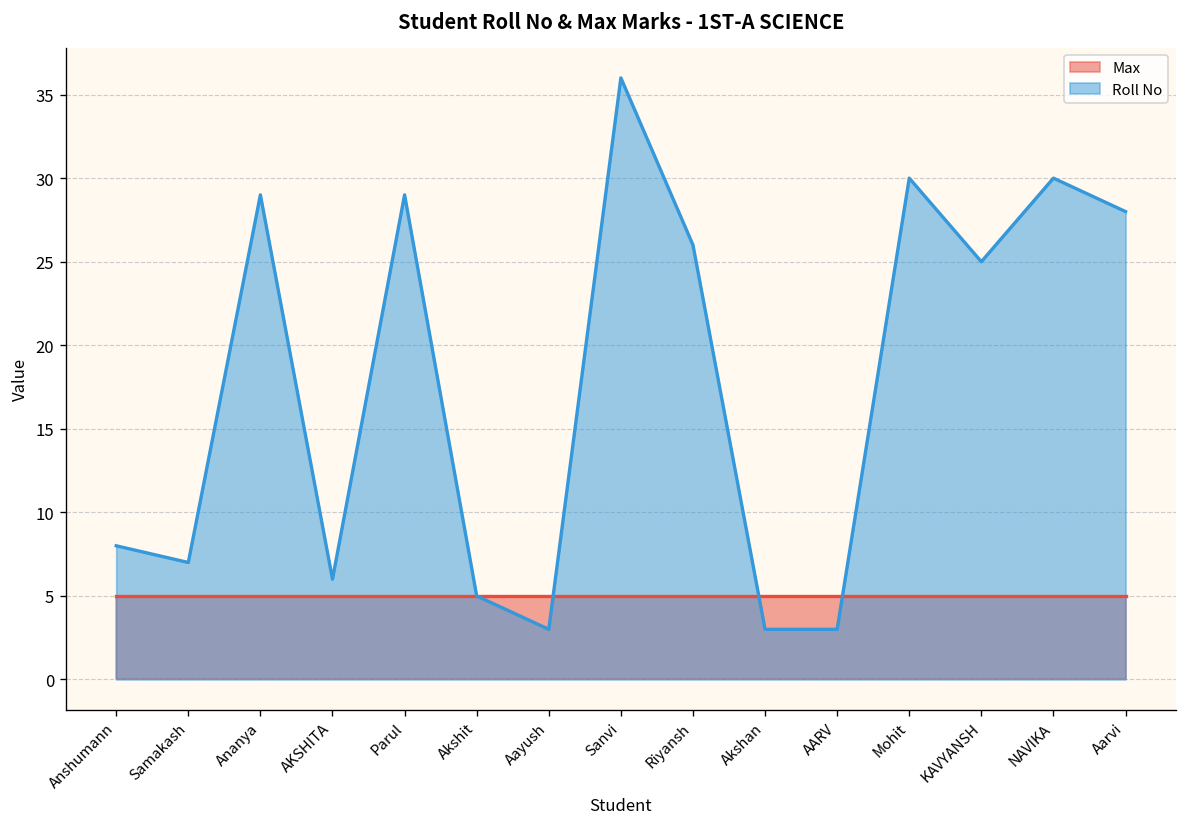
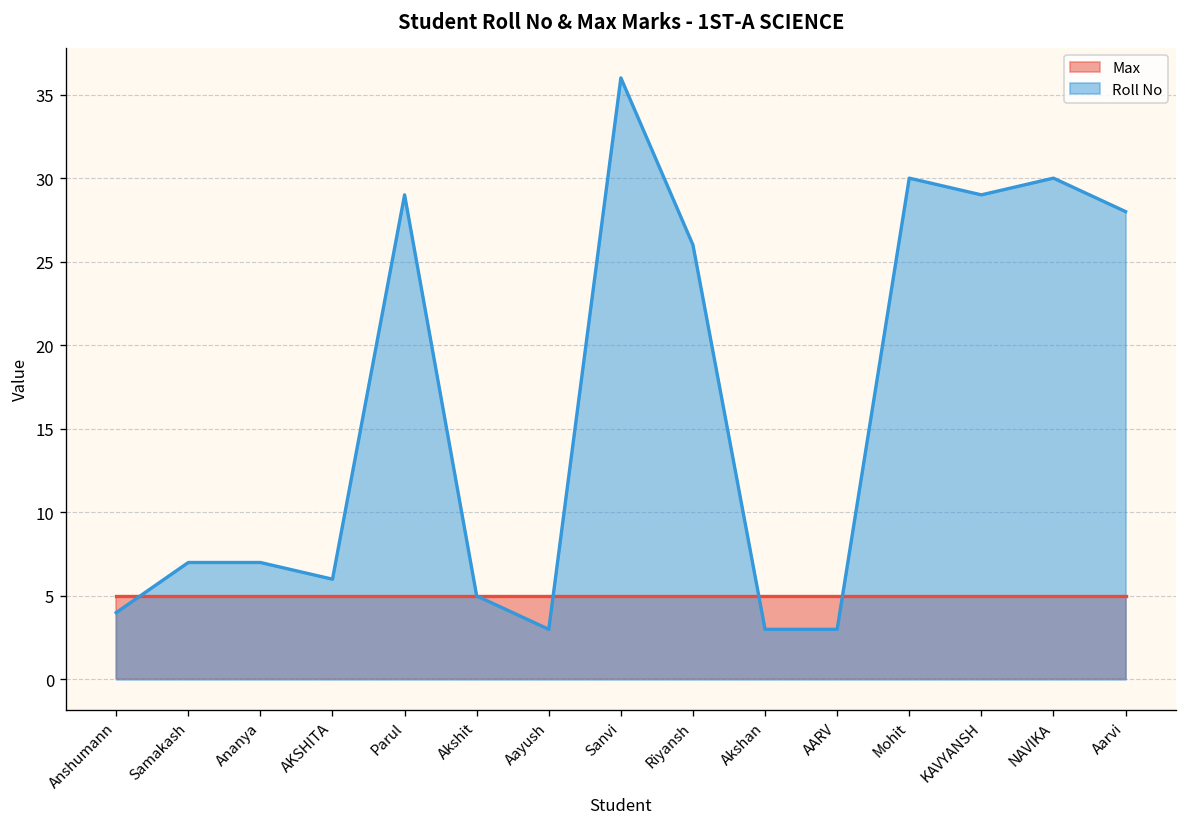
Roll No, Anshumann: 8 -> 4
Roll No, Ananya: 29 -> 7
Roll No, KAVYANSH: 25 -> 29
